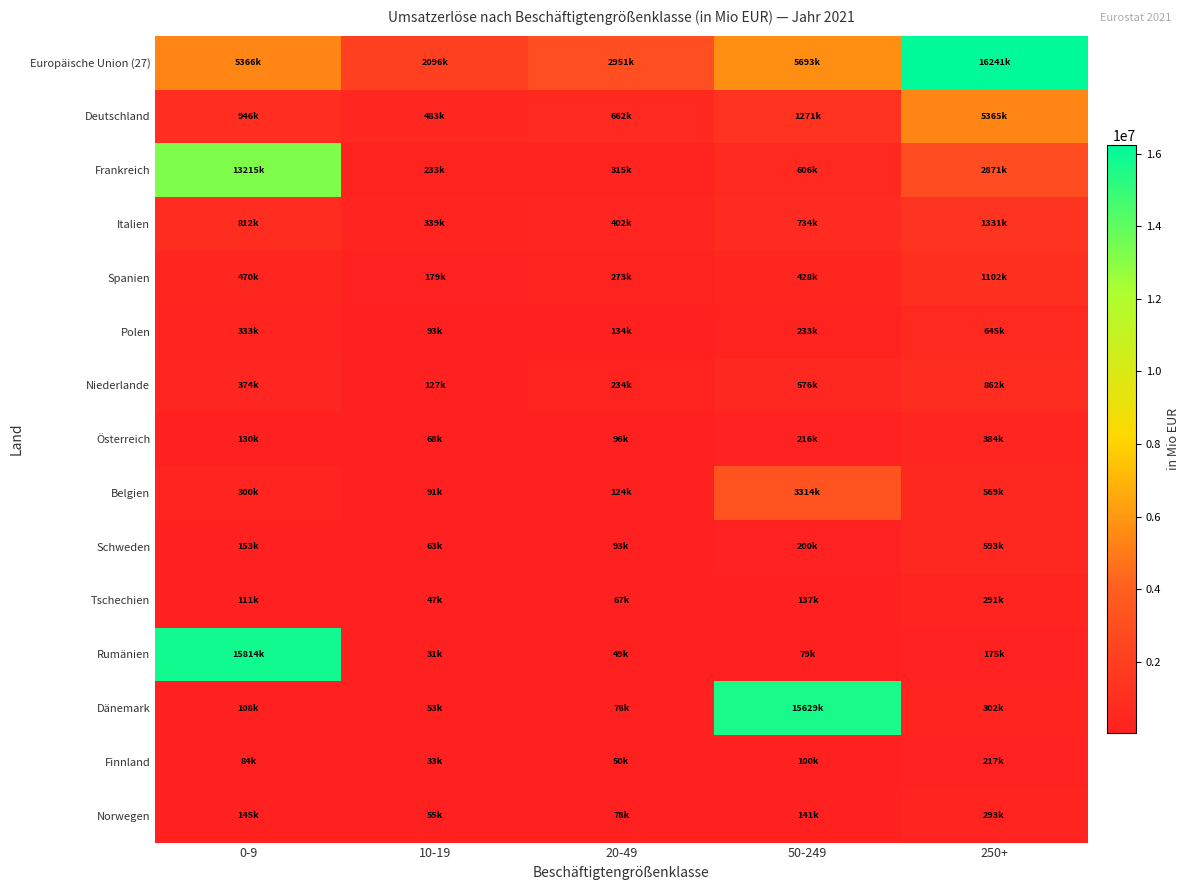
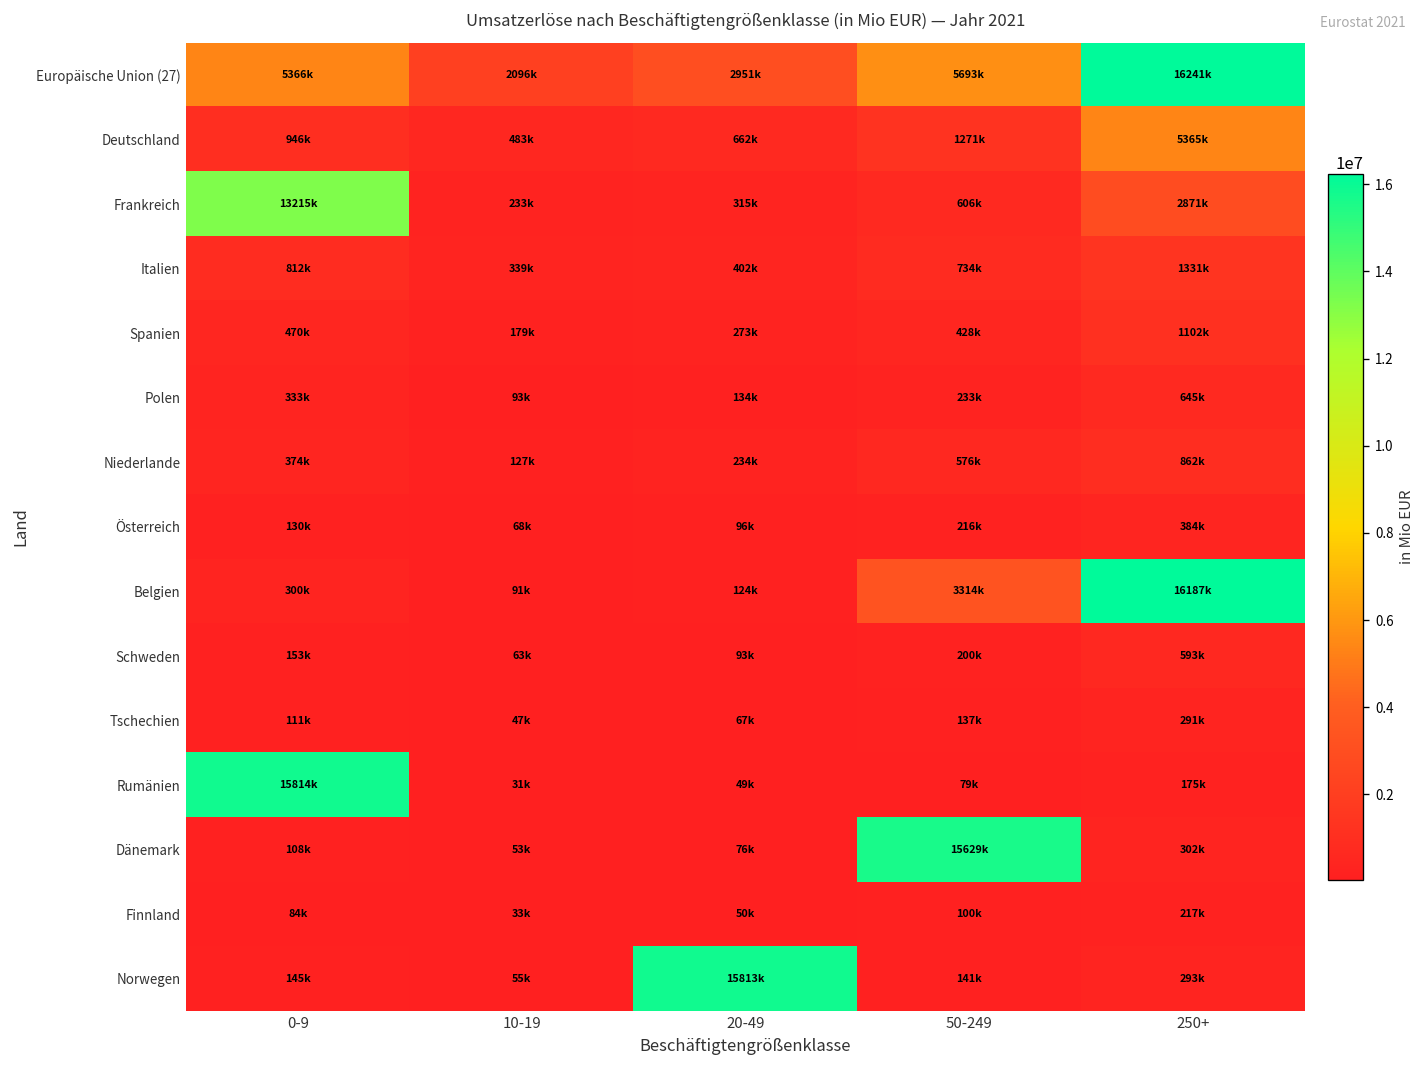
Belgien, 250+: 569k -> 16187k
Norwegen, 20-49: 78k -> 15813k
